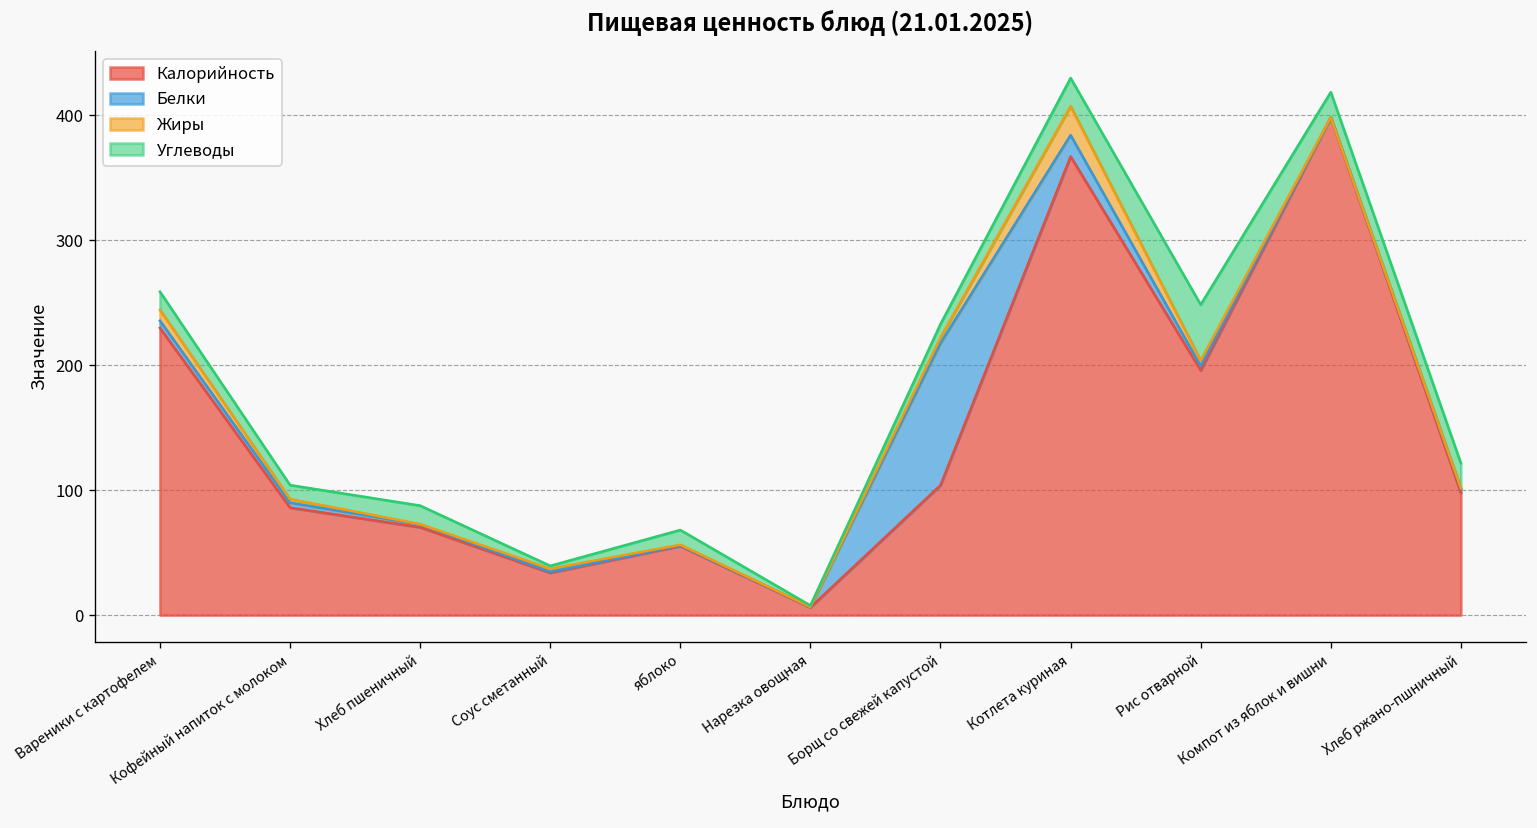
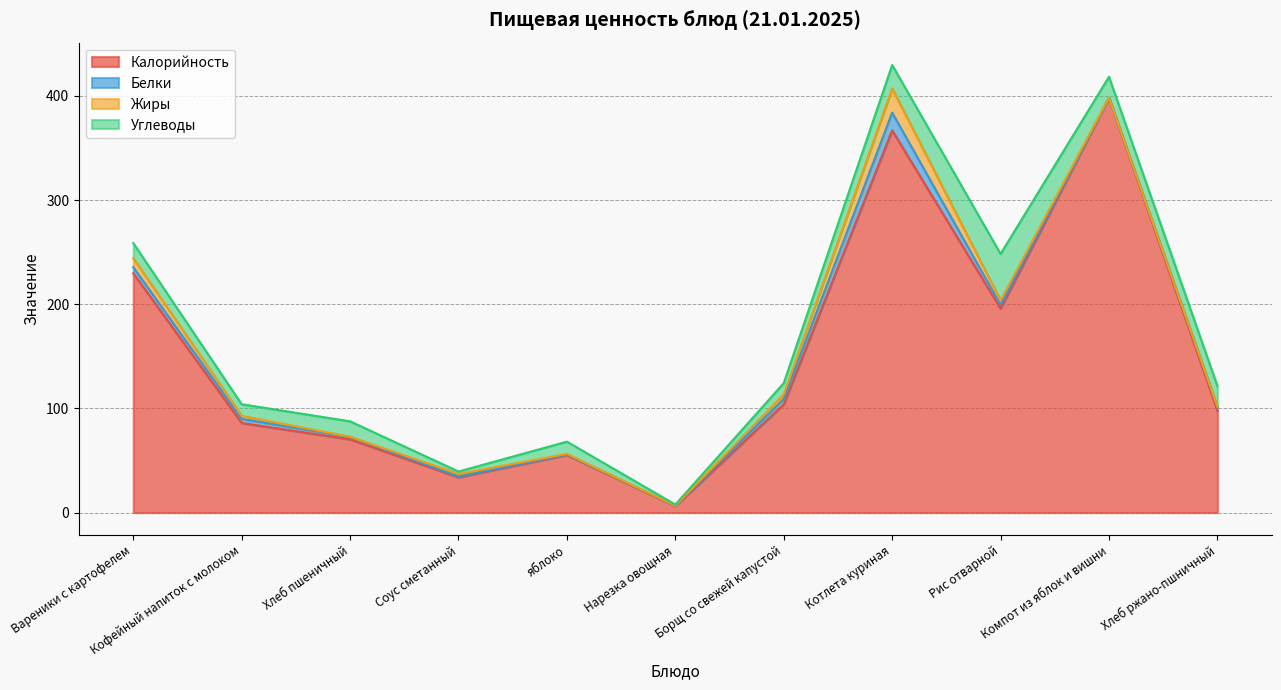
Белки, Борщ со свежей капустой: 114 -> 5
